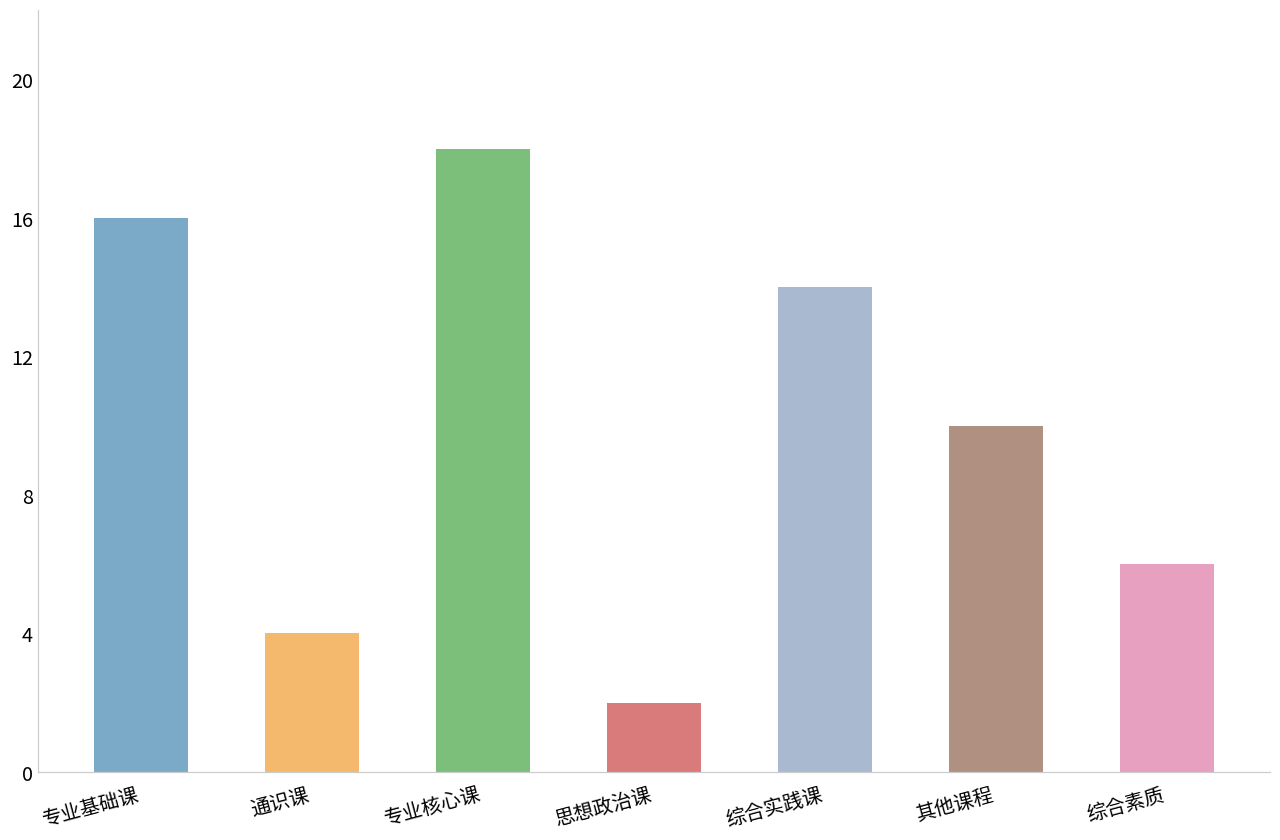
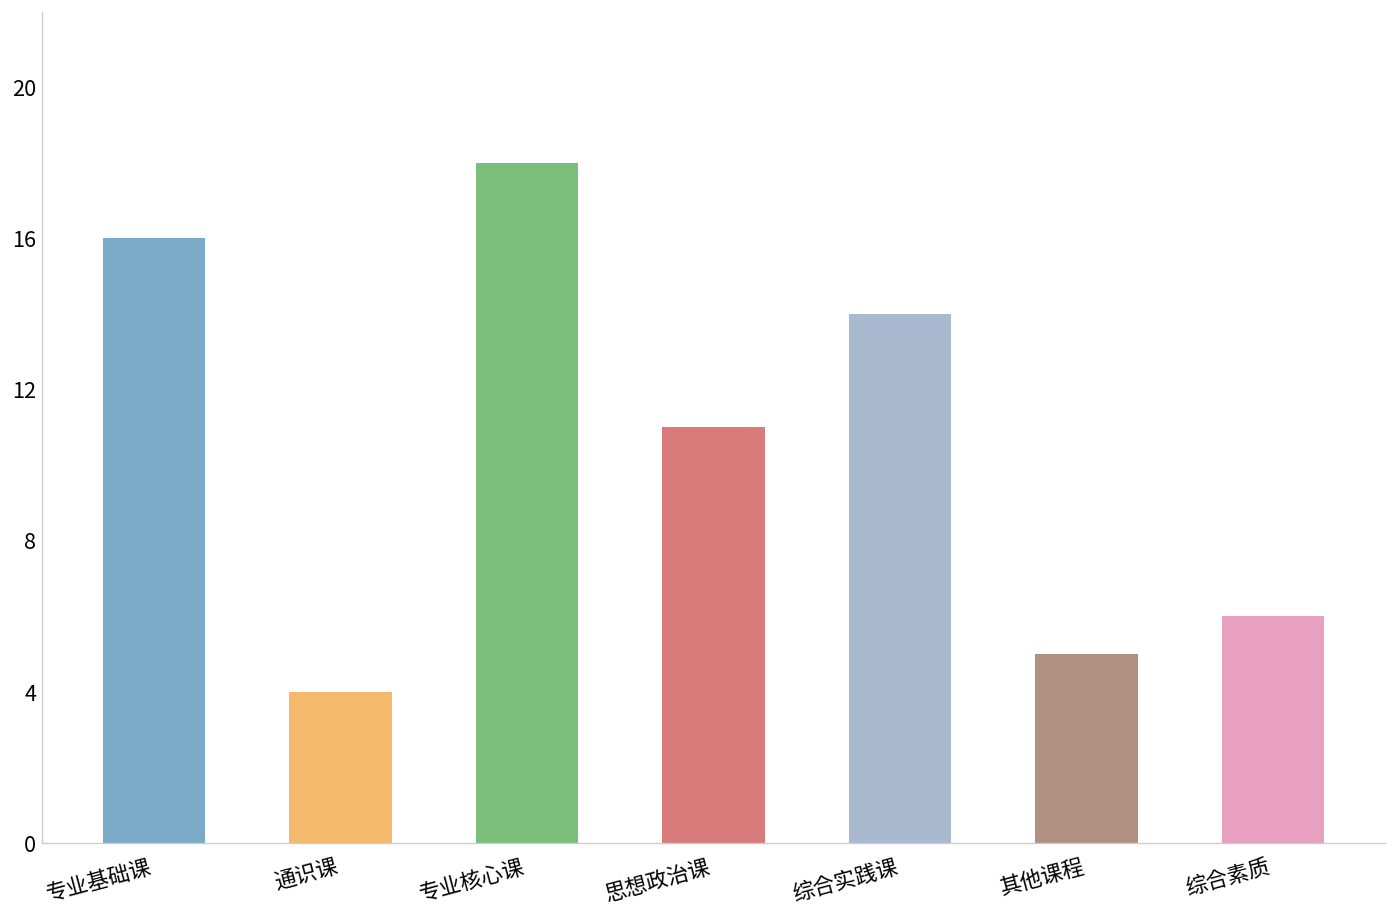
思想政治课: 2 -> 11
其他课程: 10 -> 5
